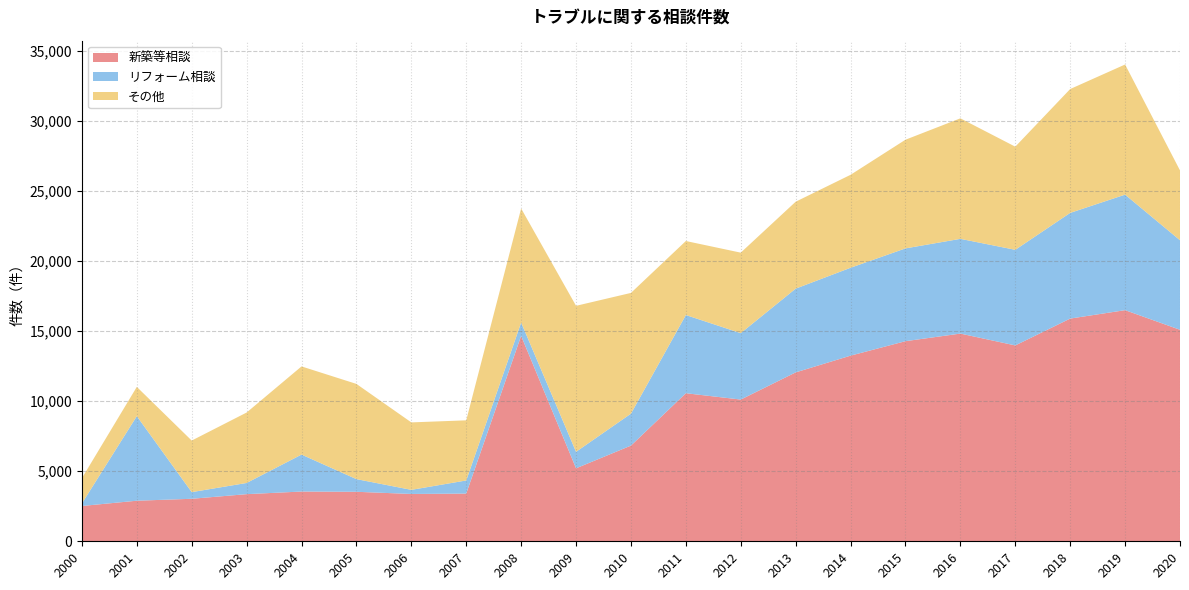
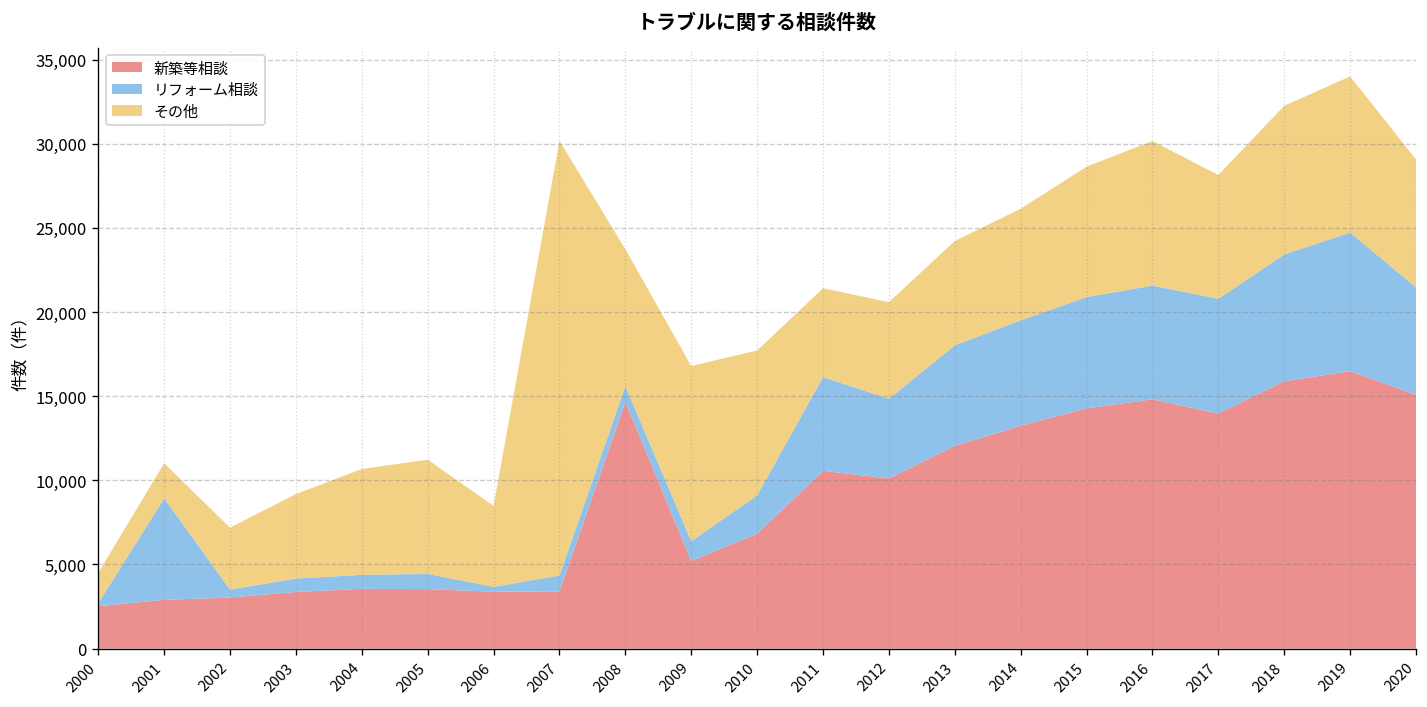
リフォーム相談, 2004: 2,600 -> 800
その他, 2007: 4,300 -> 25,800
その他, 2020: 5,000 -> 7,600
